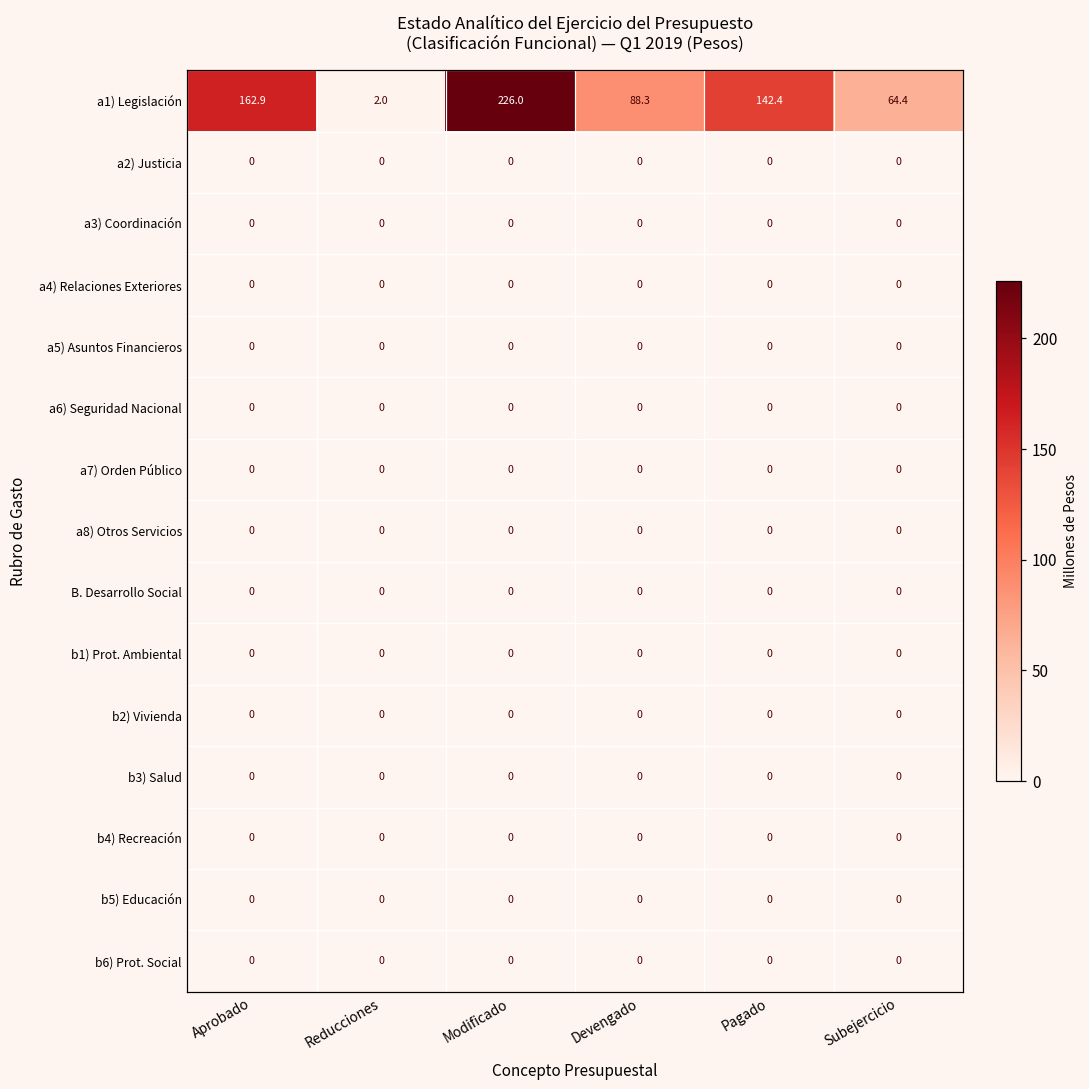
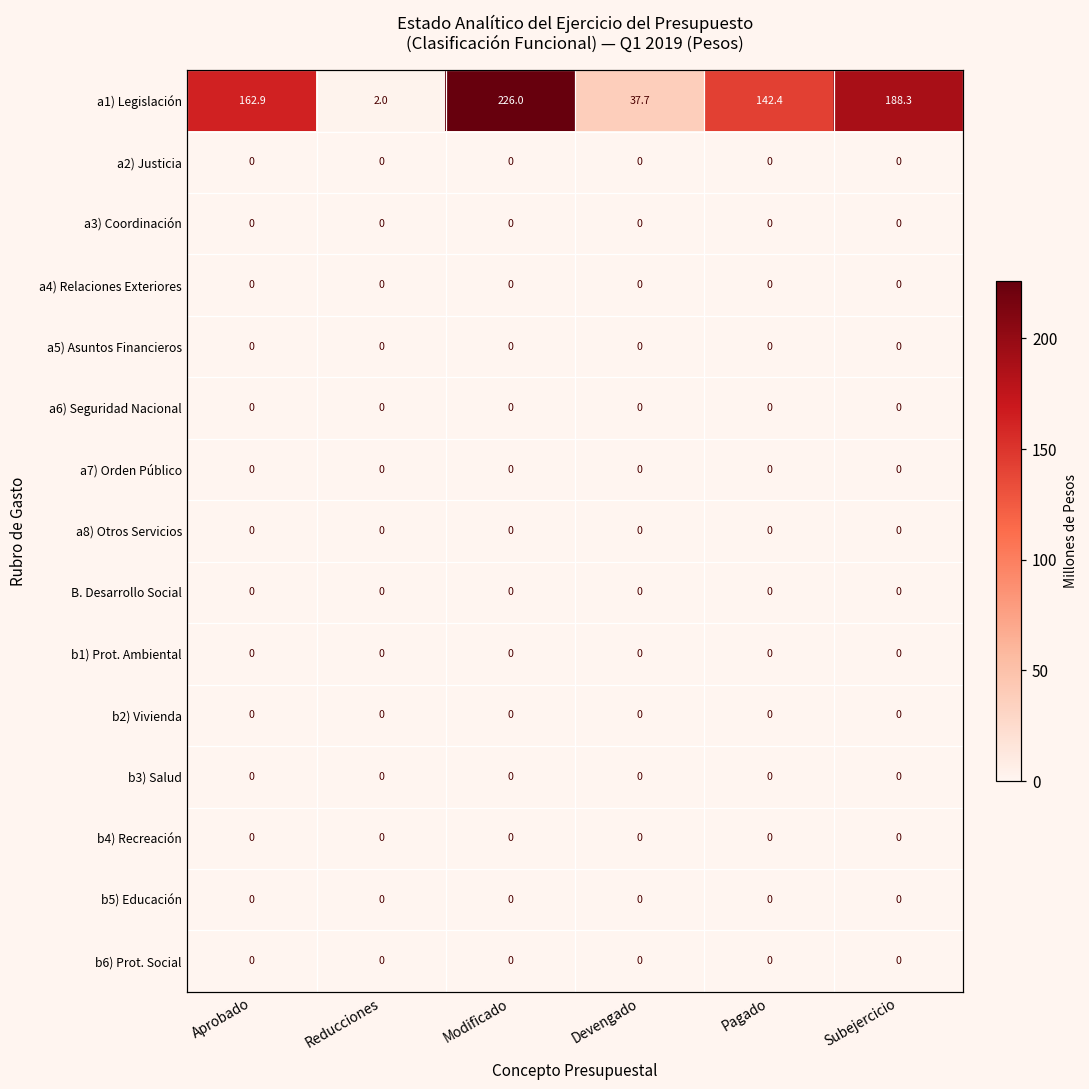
a1) Legislación, Devengado: 88.3 -> 37.7
a1) Legislación, Subejercicio: 64.4 -> 188.3
